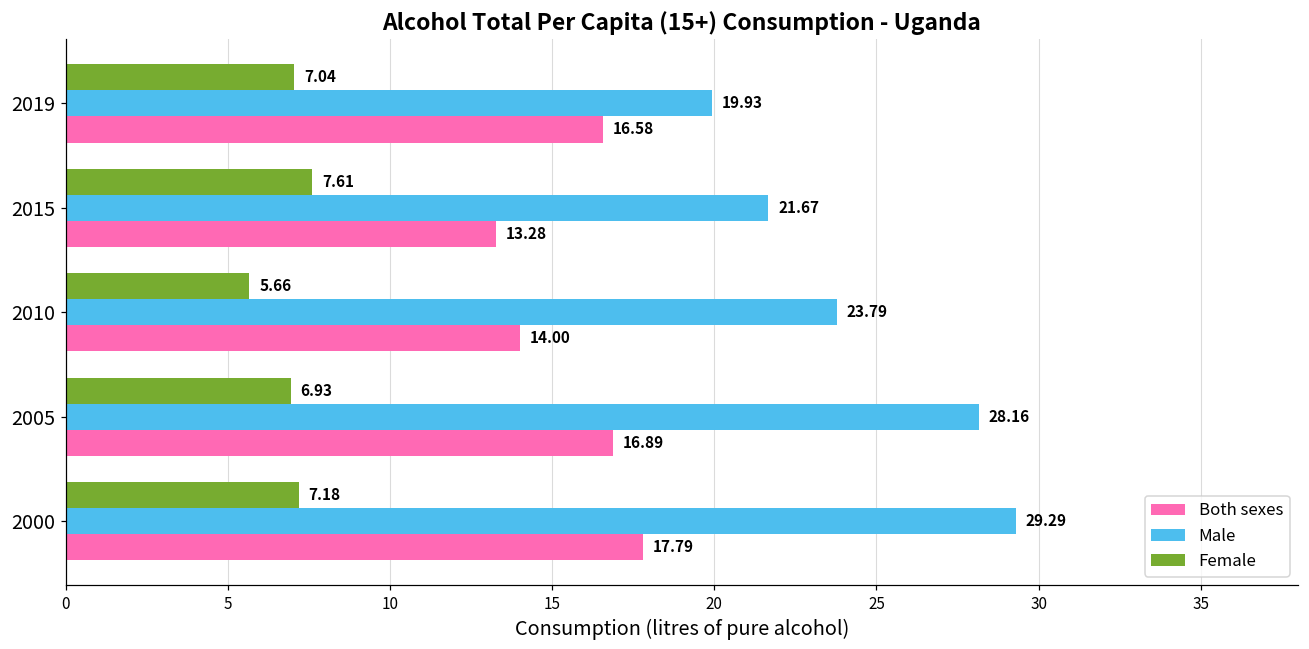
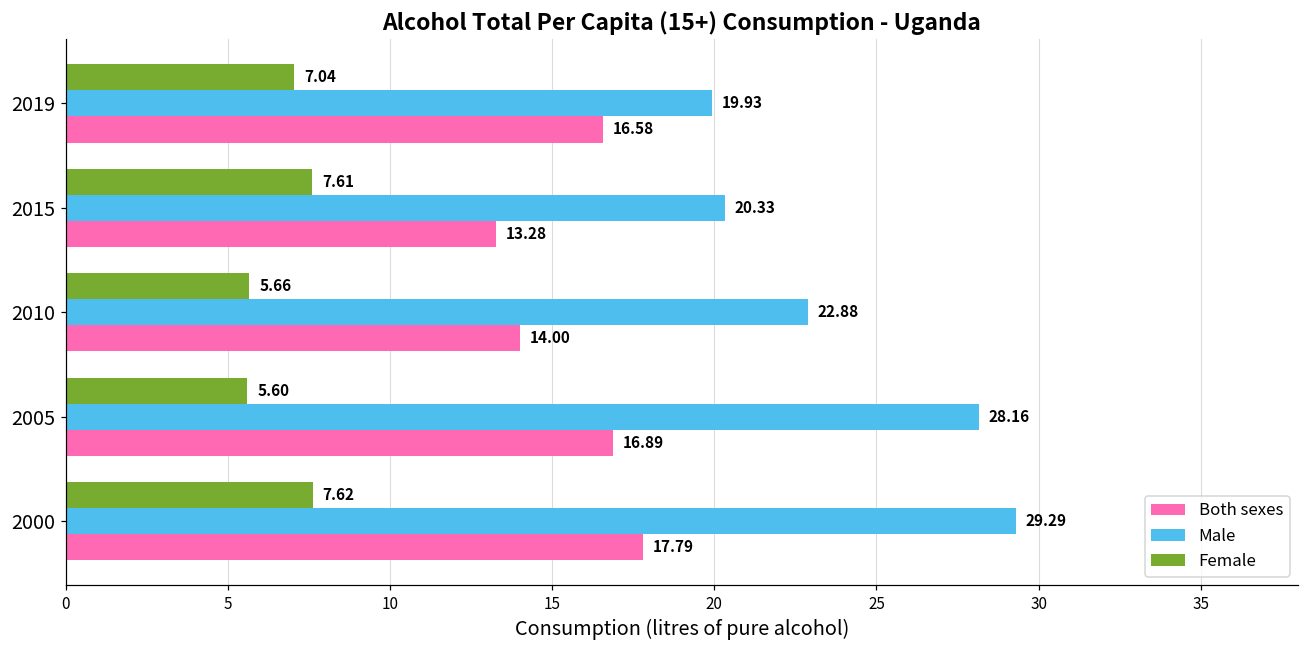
Male, 2015: 21.67 -> 20.33
Male, 2010: 23.79 -> 22.88
Female, 2005: 6.93 -> 5.60
Female, 2000: 7.18 -> 7.62
